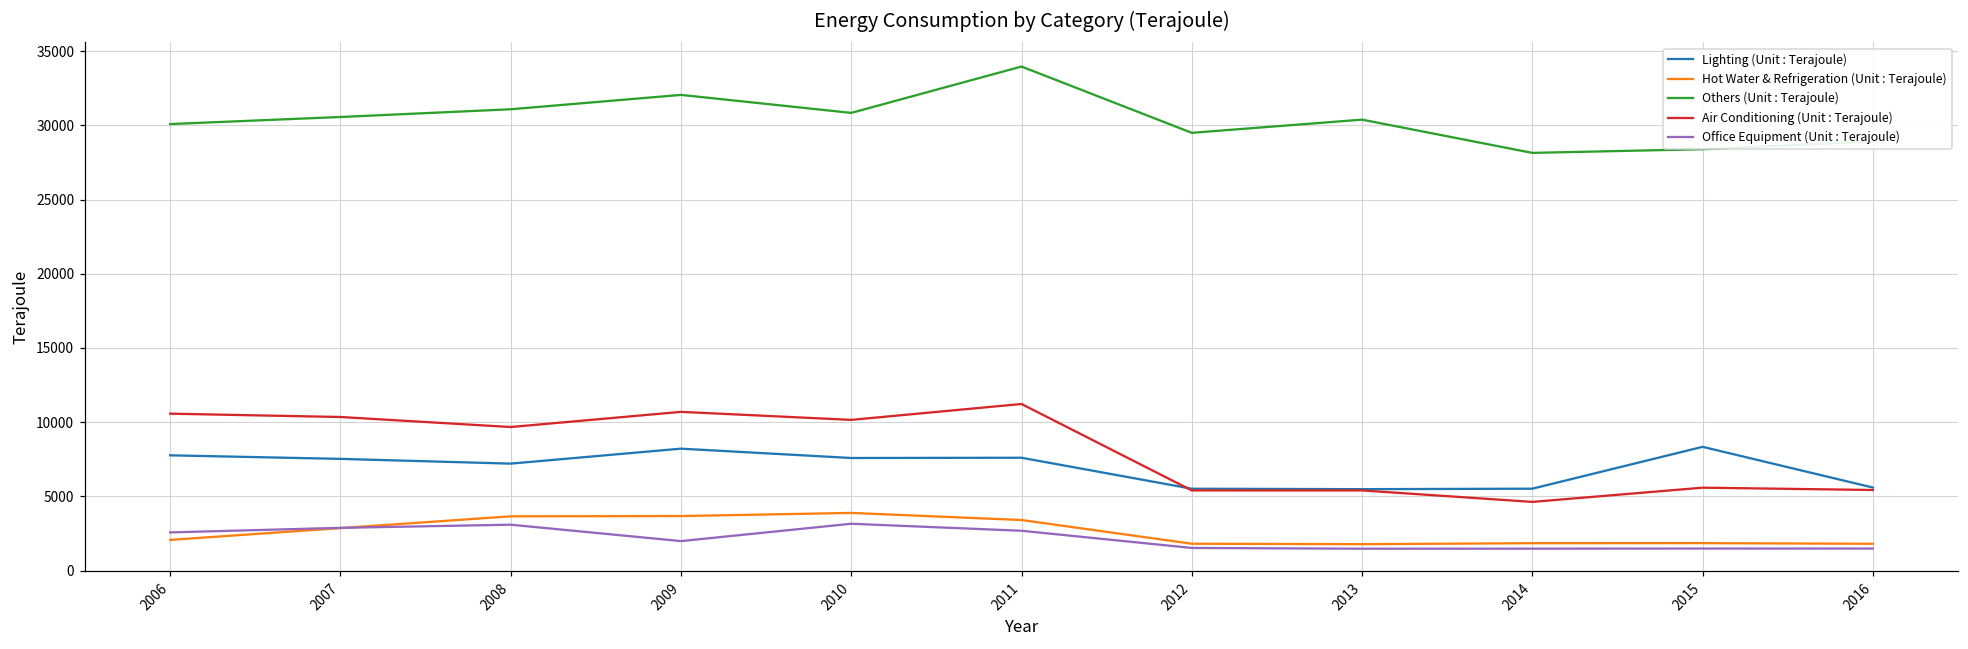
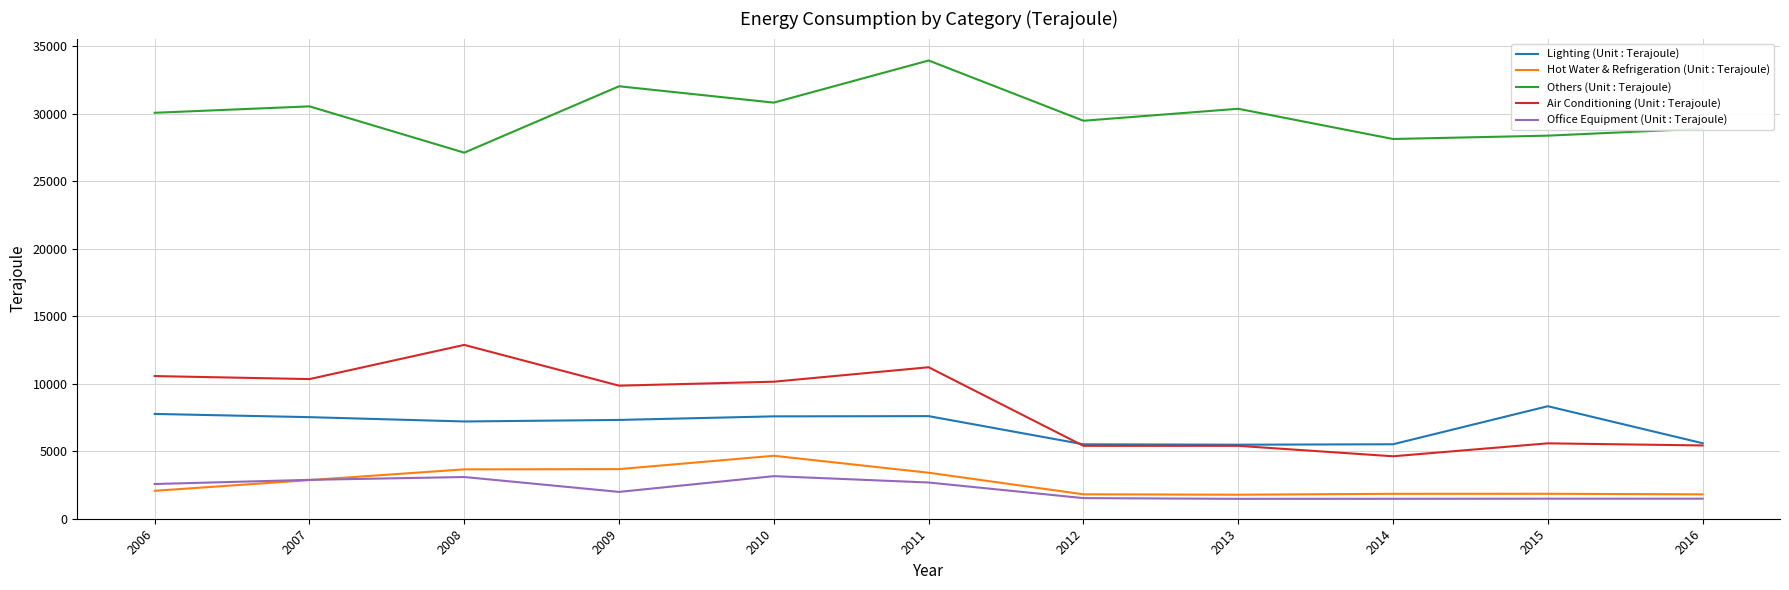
Others (Unit : Terajoule), 2008: 31100 -> 27100
Air Conditioning (Unit : Terajoule), 2008: 9700 -> 12900
Lighting (Unit : Terajoule), 2009: 8200 -> 7300
Air Conditioning (Unit : Terajoule), 2009: 10700 -> 9900
Hot Water & Refrigeration (Unit : Terajoule), 2010: 3900 -> 4700
